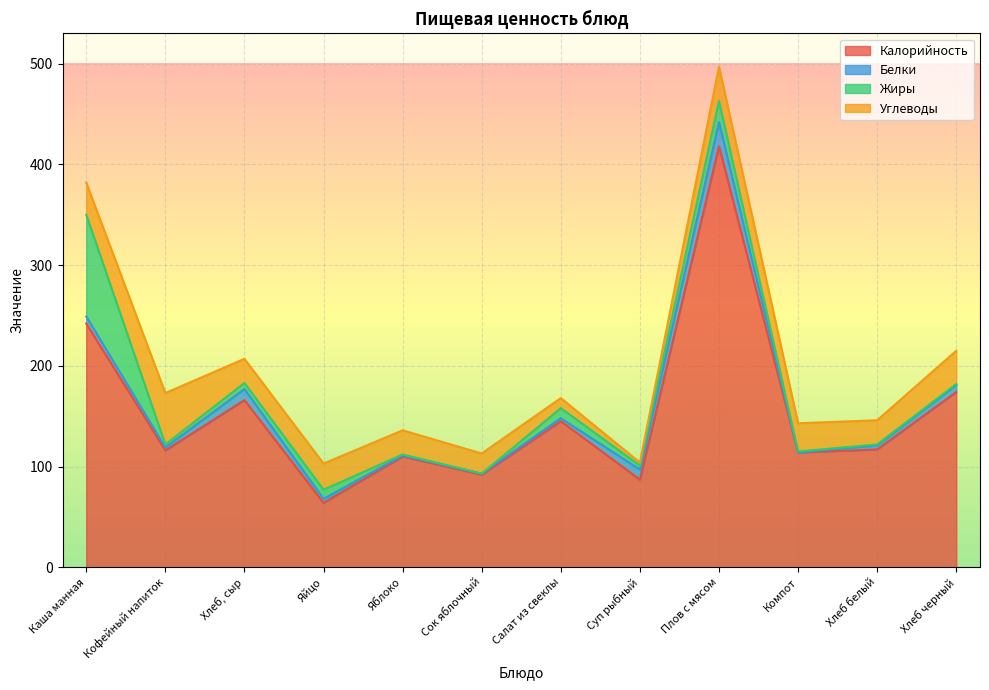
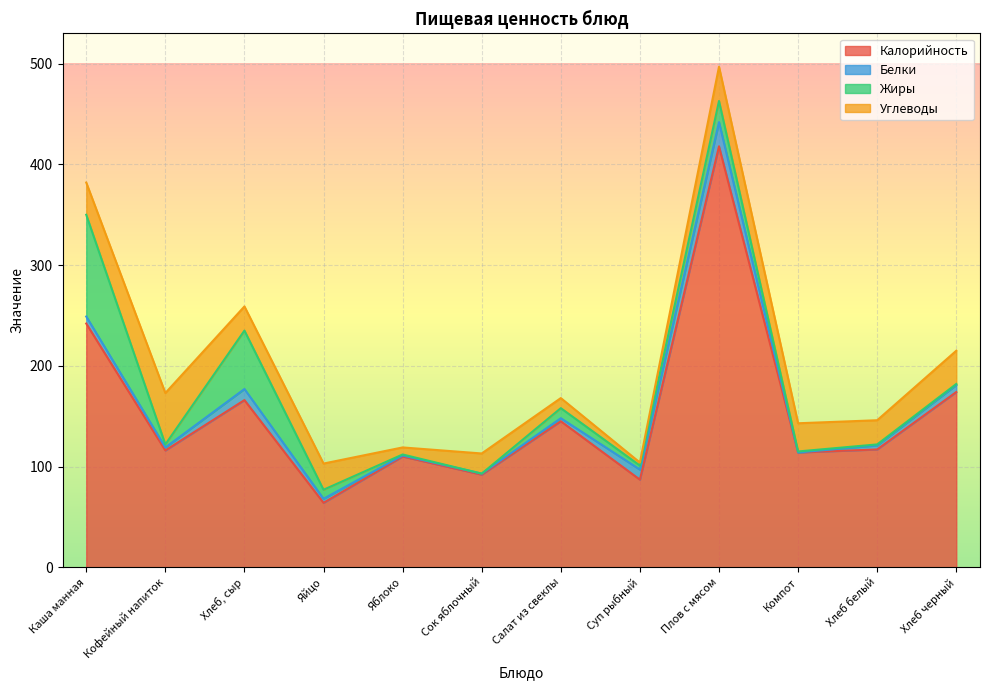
Жиры, Хлеб, сыр: 6 -> 58
Углеводы, Яблоко: 24 -> 7
